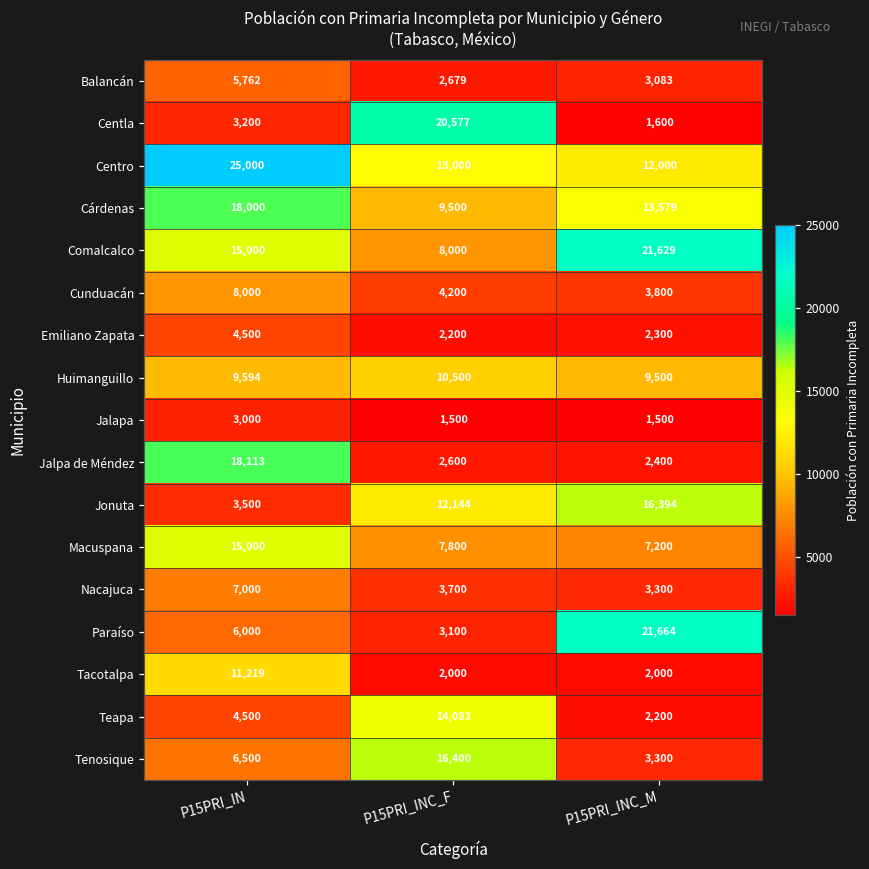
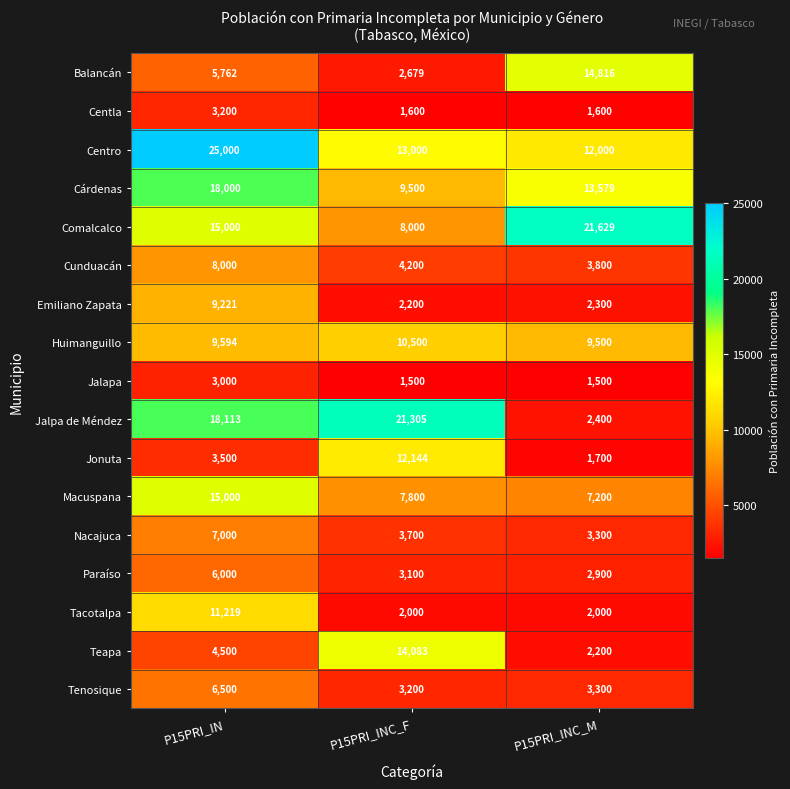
Balancán, P15PRI_INC_M: 3,083 -> 14,816
Centla, P15PRI_INC_F: 20,577 -> 1,600
Emiliano Zapata, P15PRI_IN: 4,500 -> 9,221
Jalpa de Méndez, P15PRI_INC_F: 2,600 -> 21,305
Jonuta, P15PRI_INC_M: 16,394 -> 1,700
Paraíso, P15PRI_INC_M: 21,664 -> 2,900
Tenosique, P15PRI_INC_F: 16,400 -> 3,200
